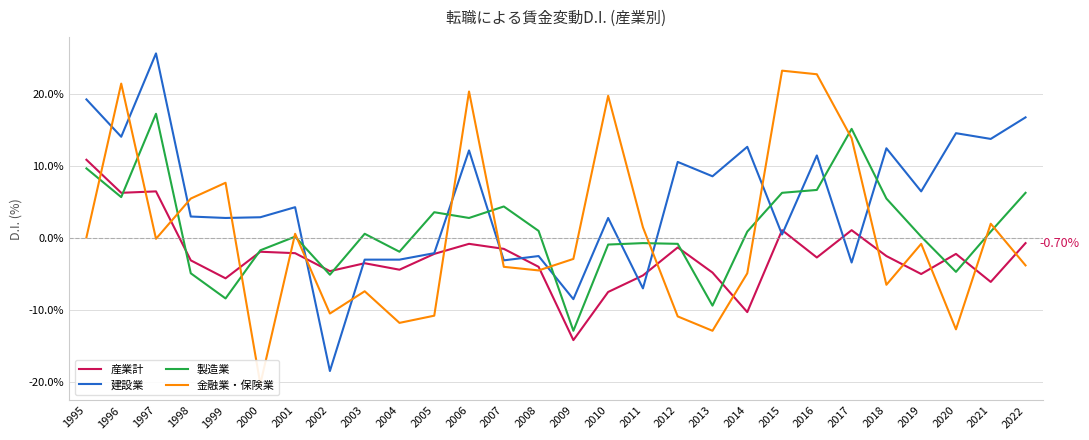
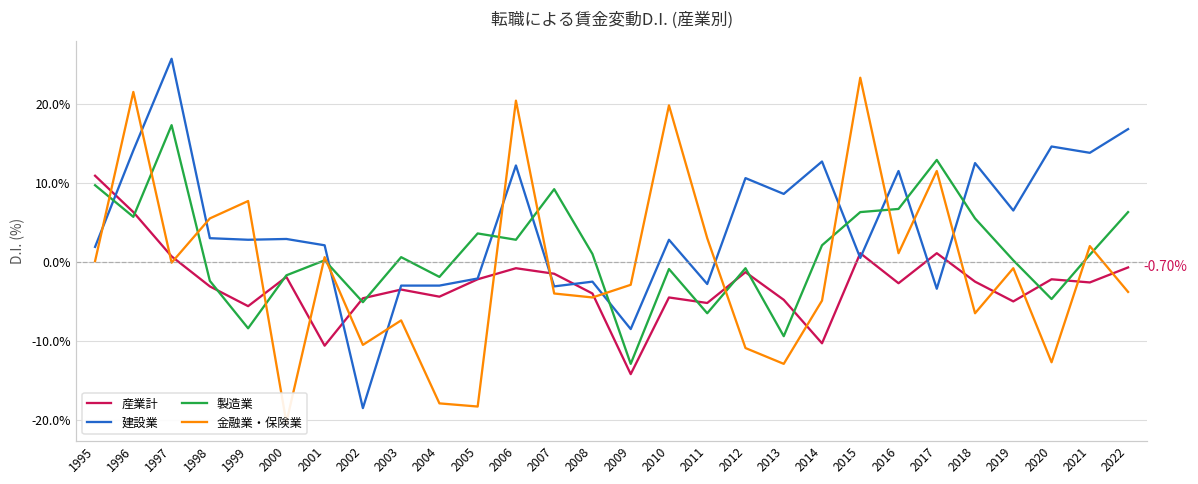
建設業, 1995: 19% -> 2%
産業計, 1997: 7% -> 1%
製造業, 1998: -5% -> -2%
産業計, 2001: -2% -> -11%
建設業, 2001: 4% -> 2%
金融業・保険業, 2004: -12% -> -18%
金融業・保険業, 2005: -11% -> -18%
製造業, 2007: 4% -> 9%
産業計, 2010: -8% -> -5%
建設業, 2011: -7% -> -3%
製造業, 2011: -1% -> -7%
金融業・保険業, 2011: 2% -> 3%
製造業, 2014: 1% -> 2%
金融業・保険業, 2016: 23% -> 1%
製造業, 2017: 15% -> 13%
金融業・保険業, 2017: 14% -> 12%
産業計, 2021: -6% -> -3%
